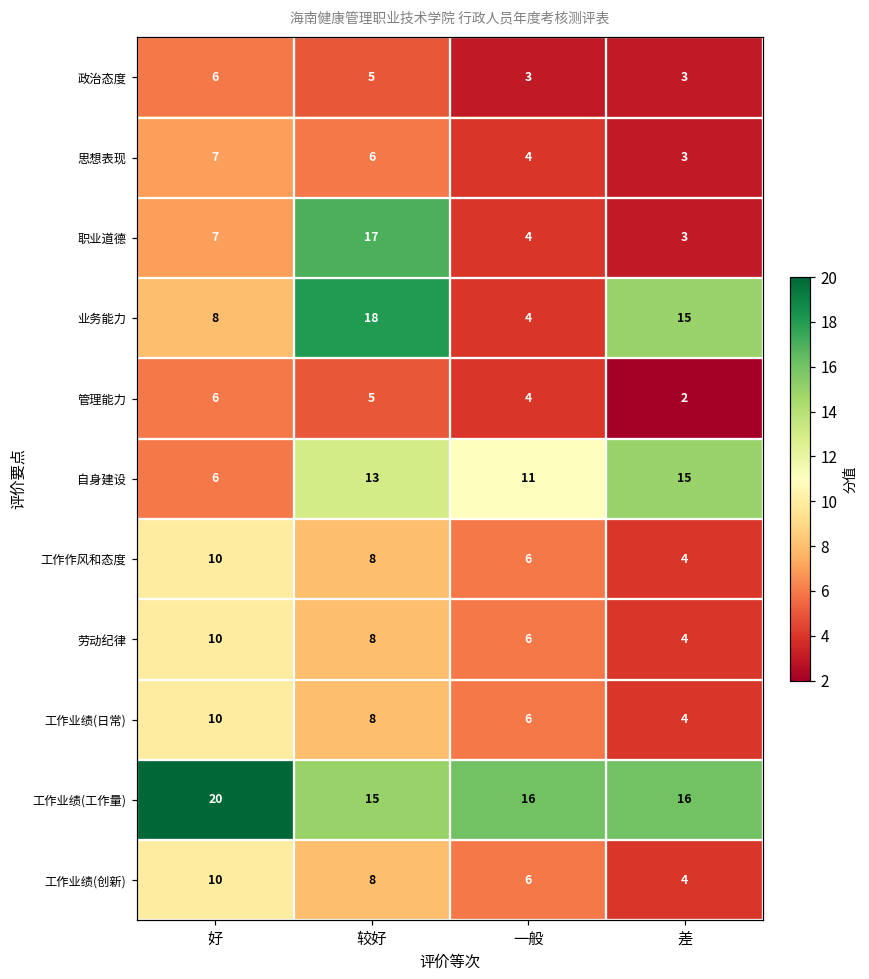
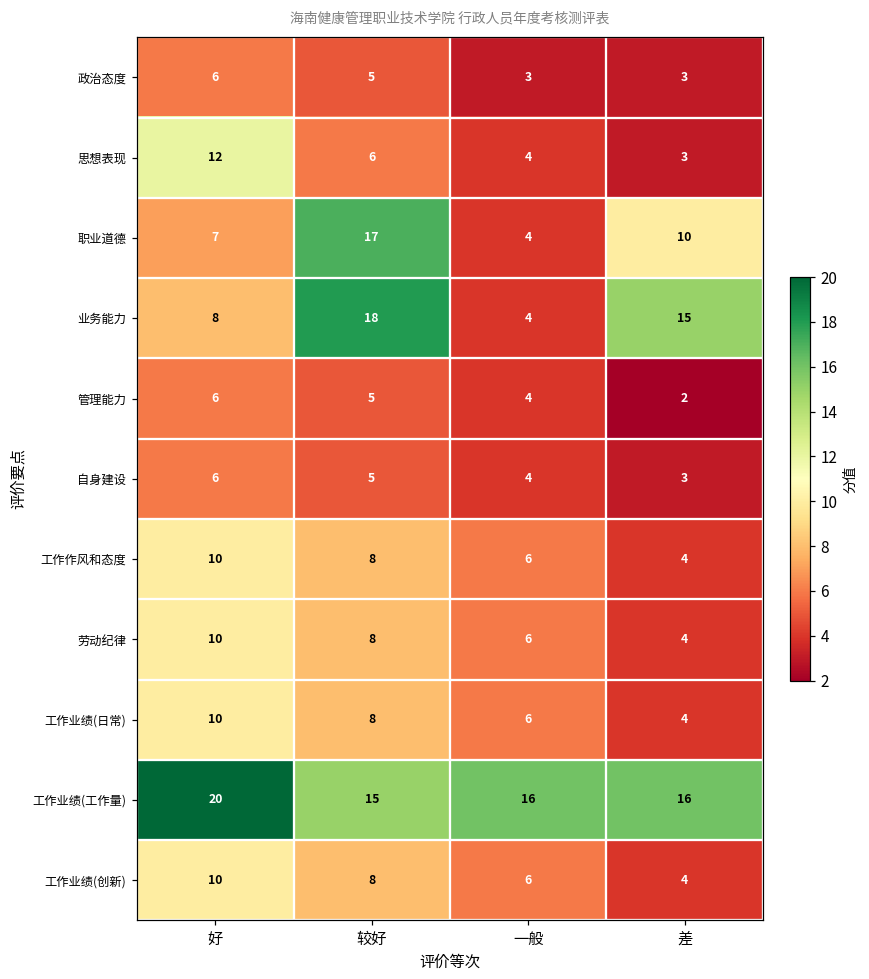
思想表现, 好: 7 -> 12
职业道德, 差: 3 -> 10
自身建设, 较好: 13 -> 5
自身建设, 一般: 11 -> 4
自身建设, 差: 15 -> 3
